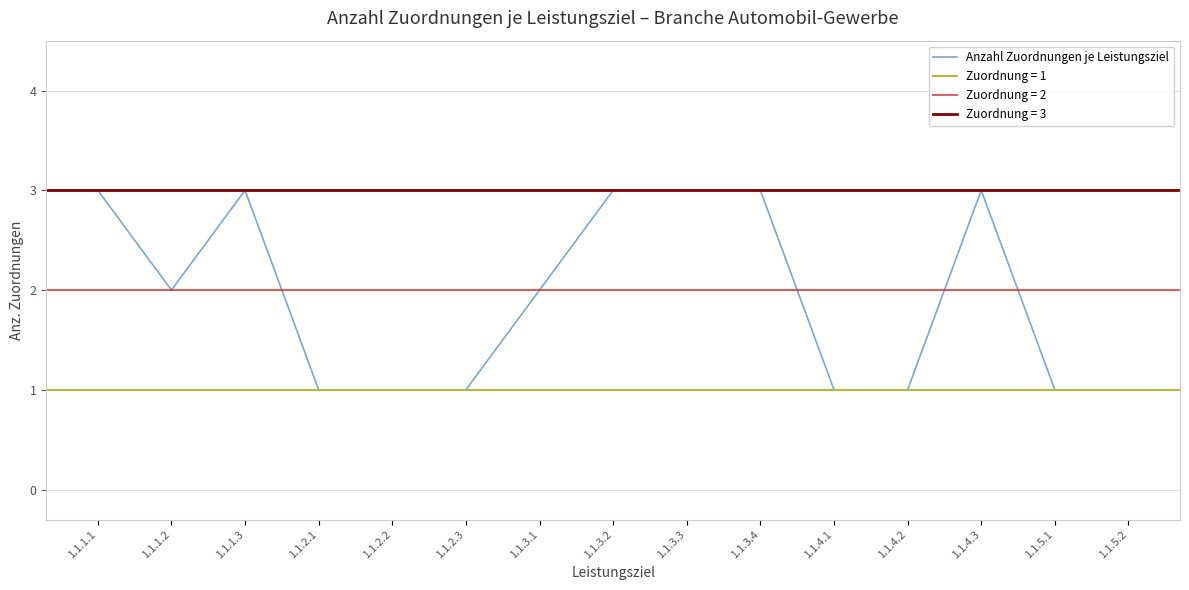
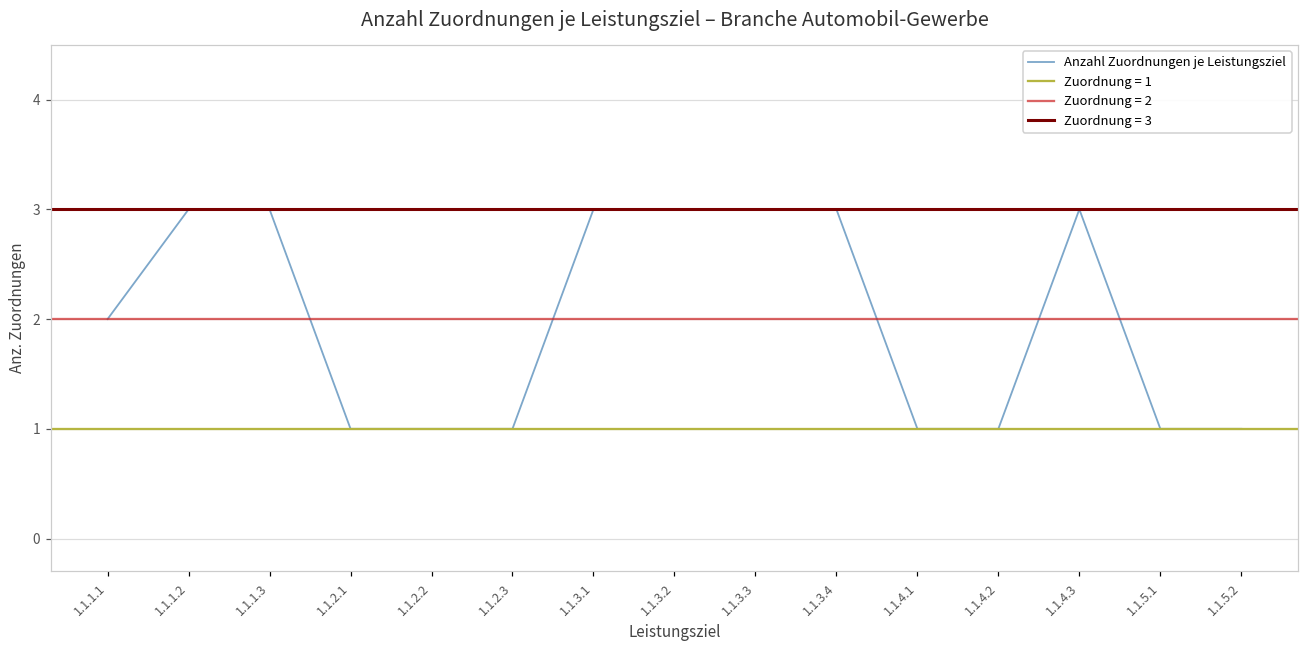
1.1.1.1: 3 -> 2
1.1.1.2: 2 -> 3
1.1.3.1: 2 -> 3
